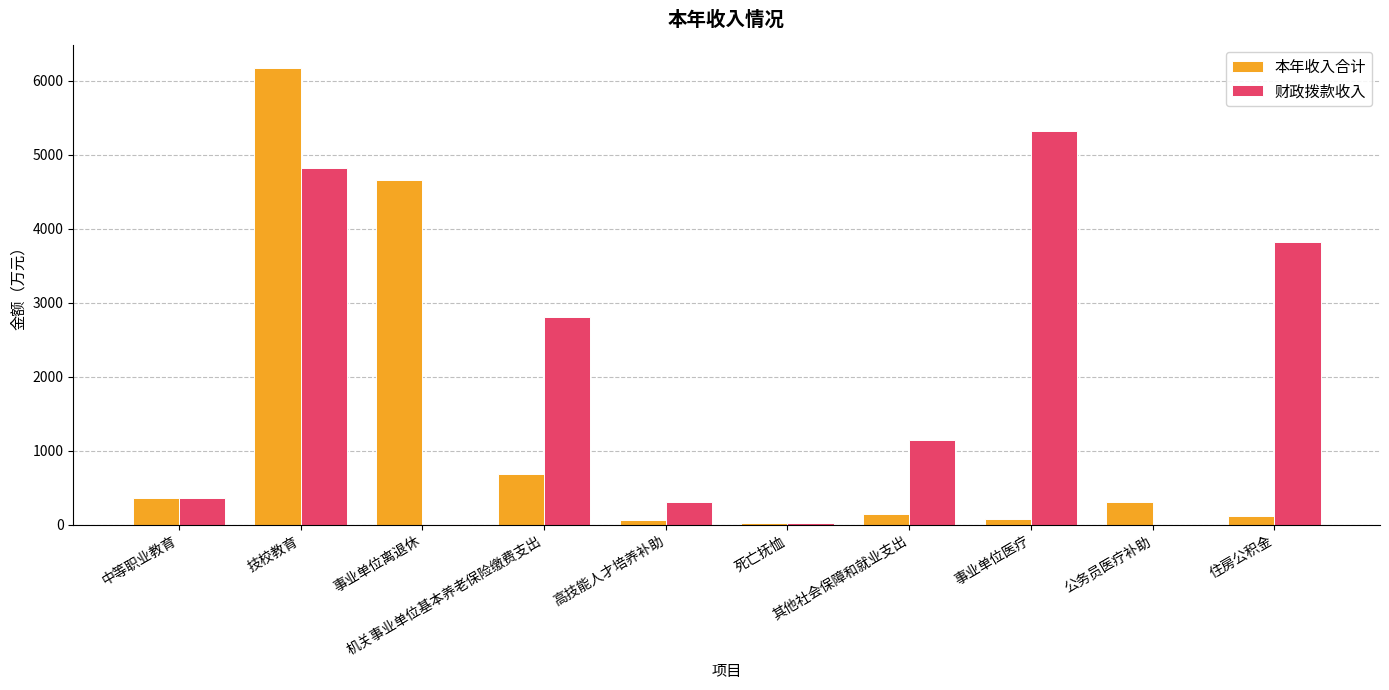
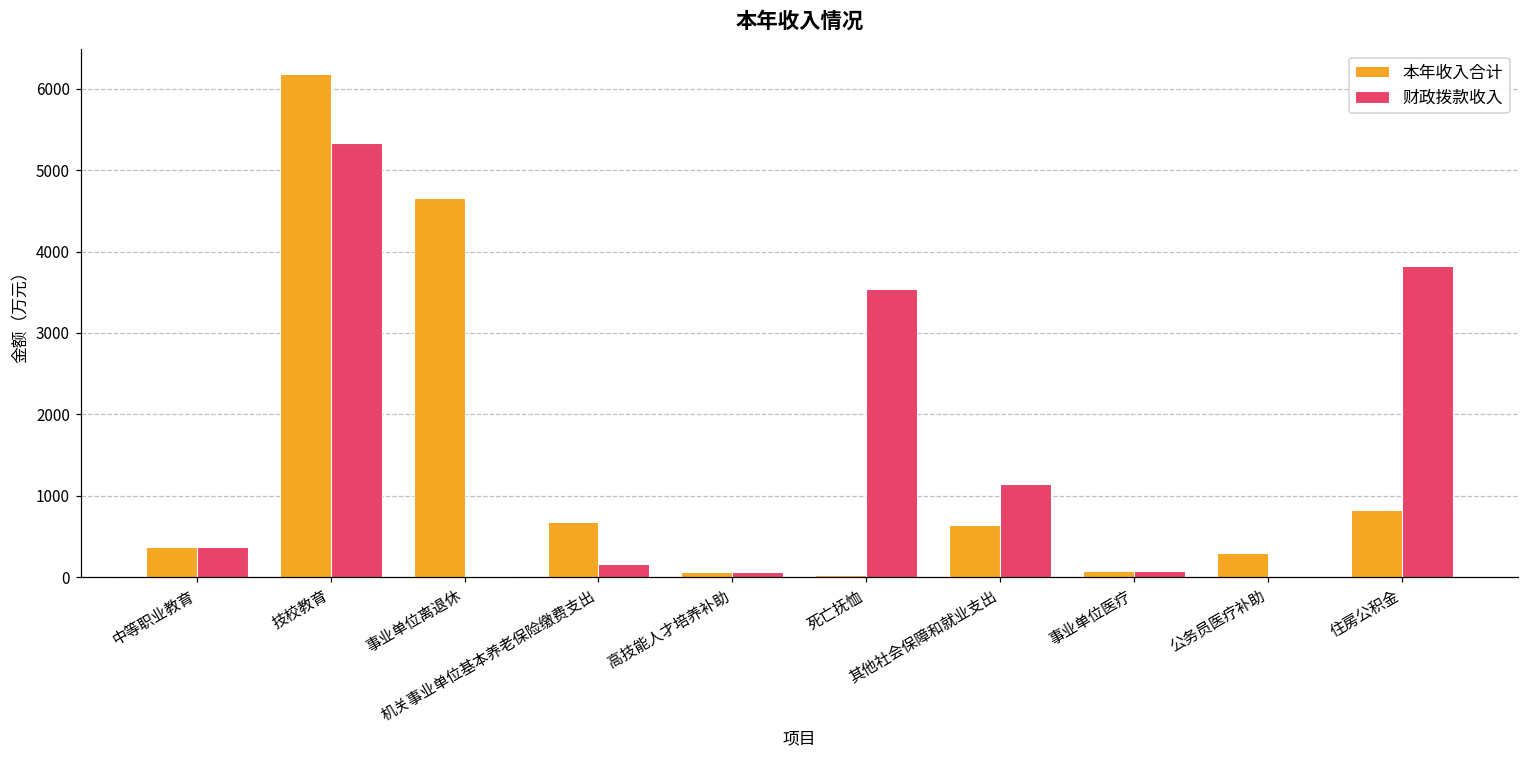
财政拨款收入, 技校教育: 4800 -> 5300
财政拨款收入, 机关事业单位基本养老保险缴费支出: 2800 -> 200
财政拨款收入, 高技能人才培养补助: 300 -> 100
财政拨款收入, 死亡抚恤: 0 -> 3500
本年收入合计, 其他社会保障和就业支出: 200 -> 600
财政拨款收入, 事业单位医疗: 5300 -> 100
本年收入合计, 住房公积金: 100 -> 800
